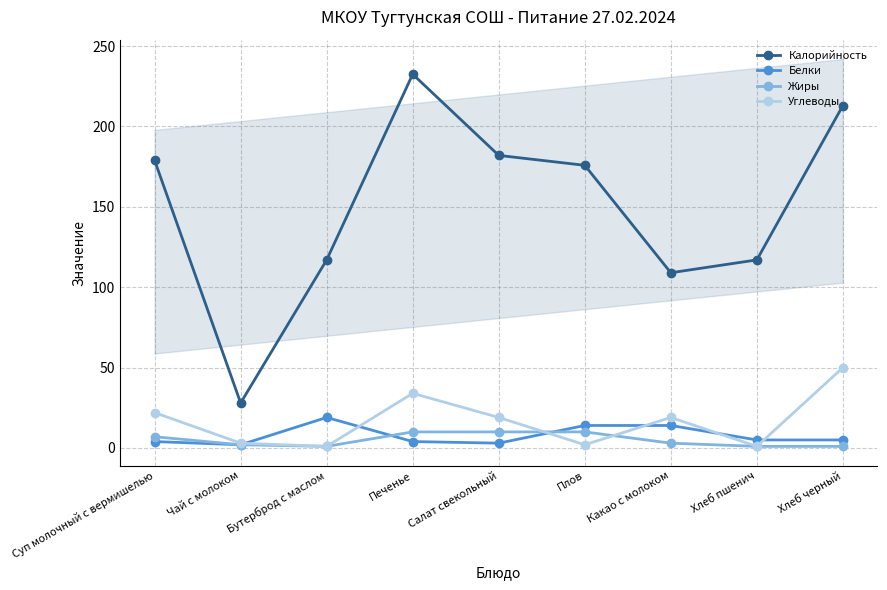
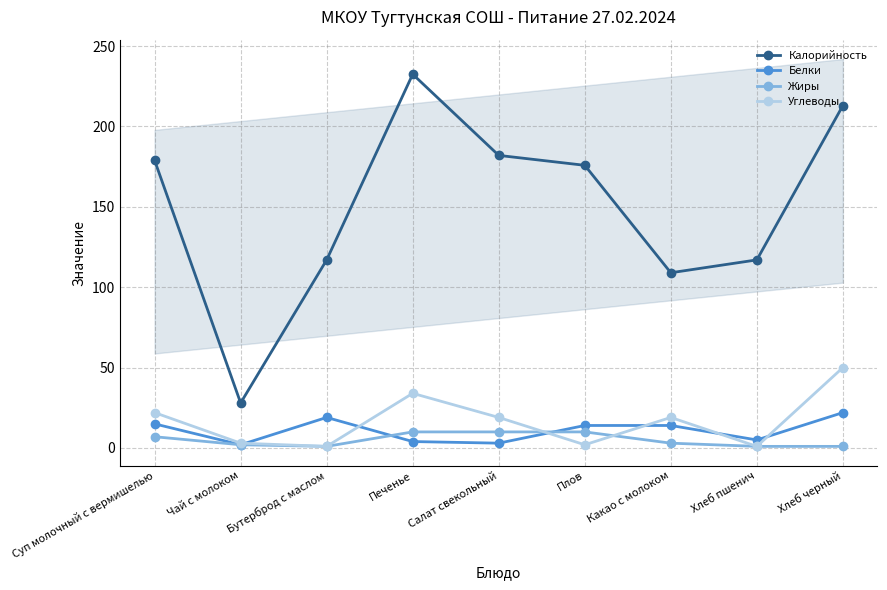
Белки, Суп молочный с вермишелью: 4 -> 15
Белки, Хлеб черный: 5 -> 22
